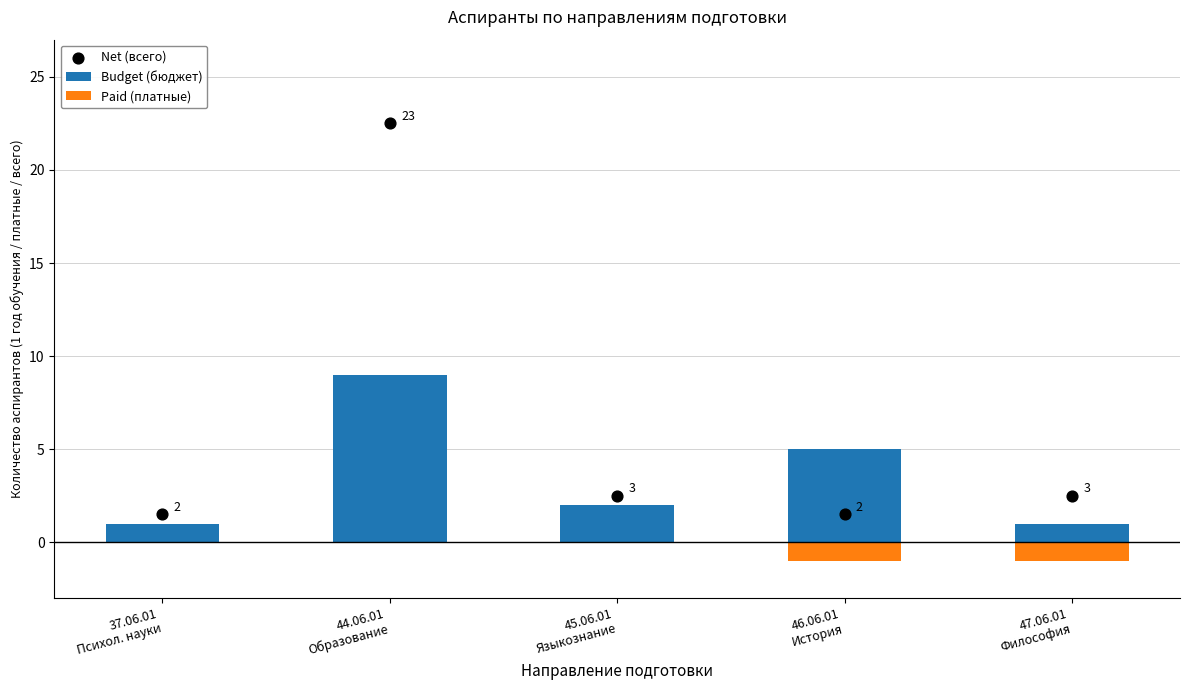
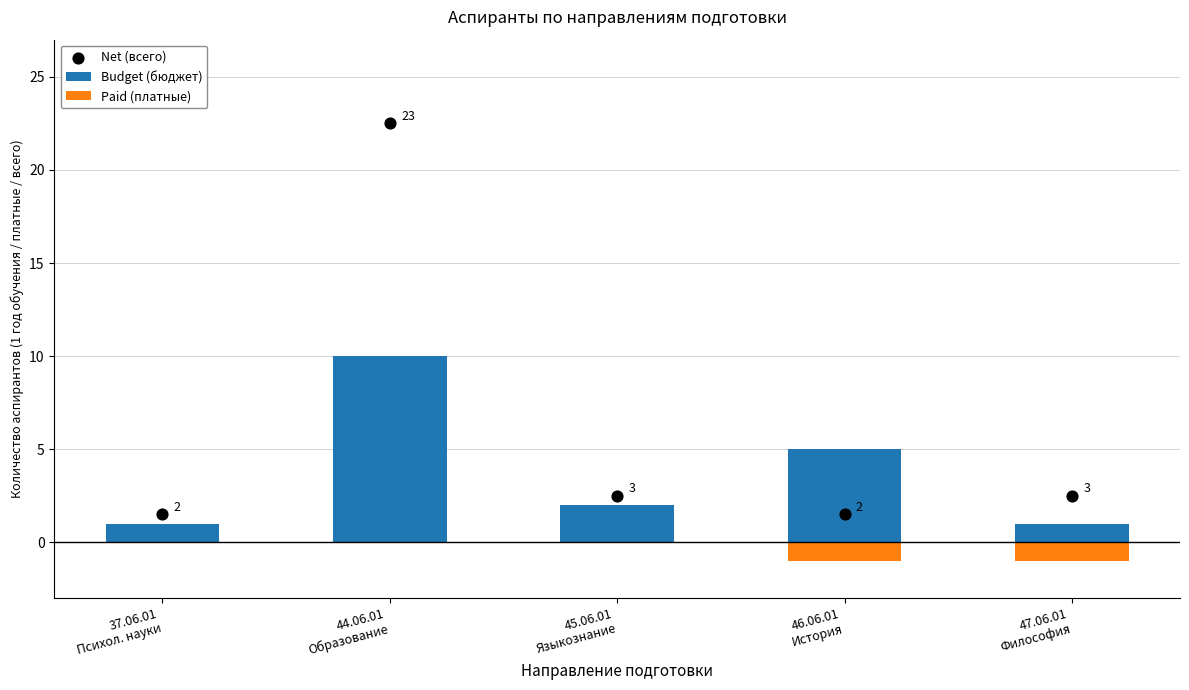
Budget (бюджет), 44.06.01 Образование: 9 -> 10
